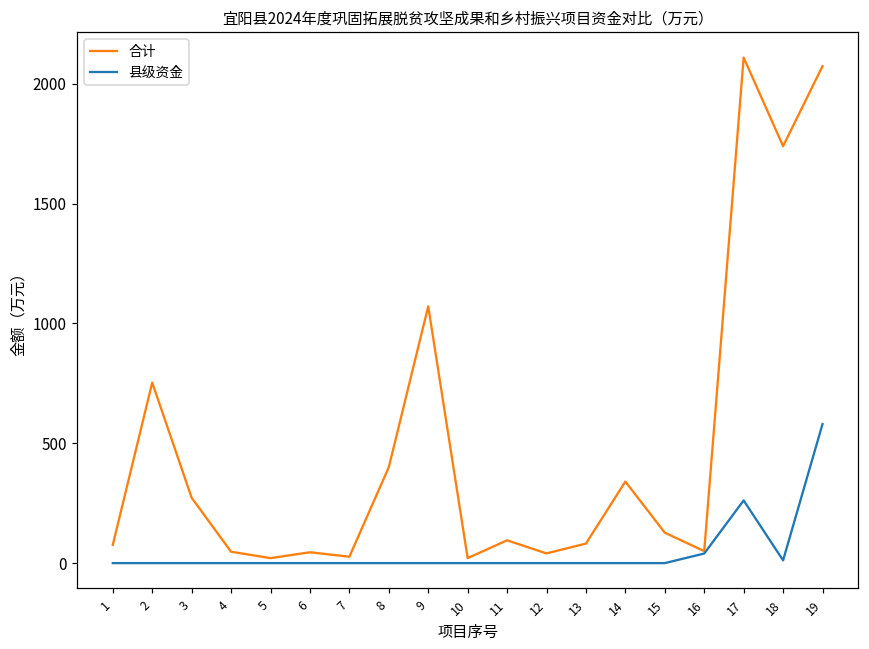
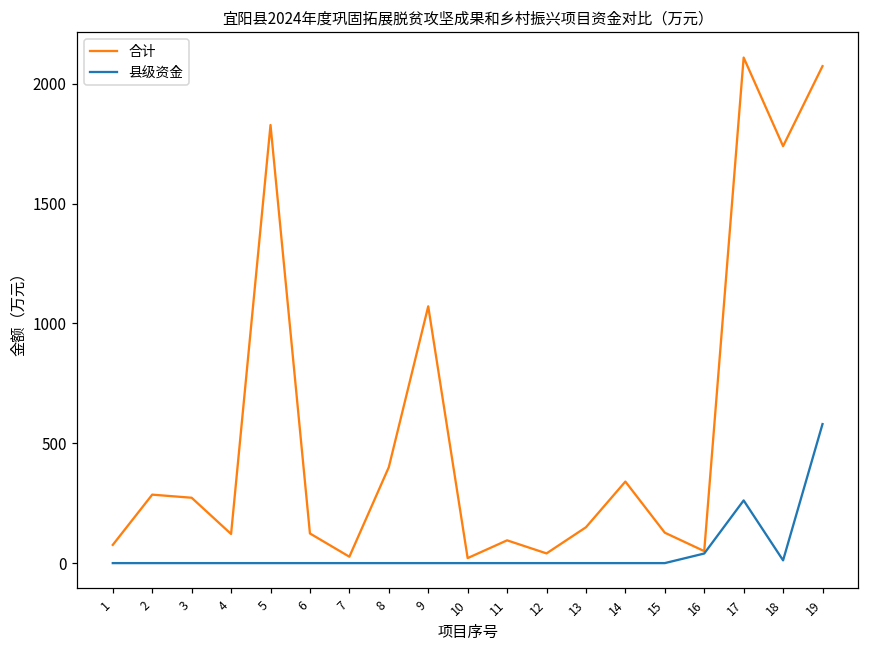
合计, 2: 750 -> 290
合计, 4: 50 -> 120
合计, 5: 20 -> 1830
合计, 6: 50 -> 120
合计, 13: 80 -> 150
